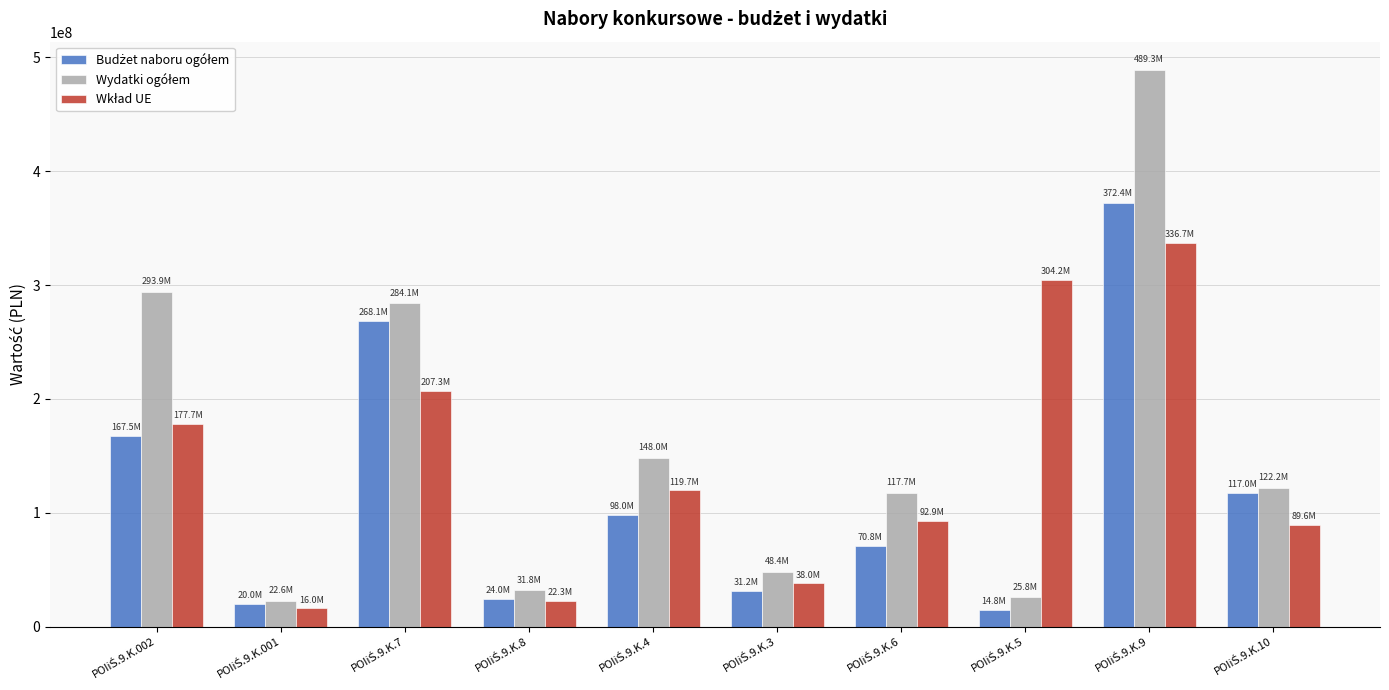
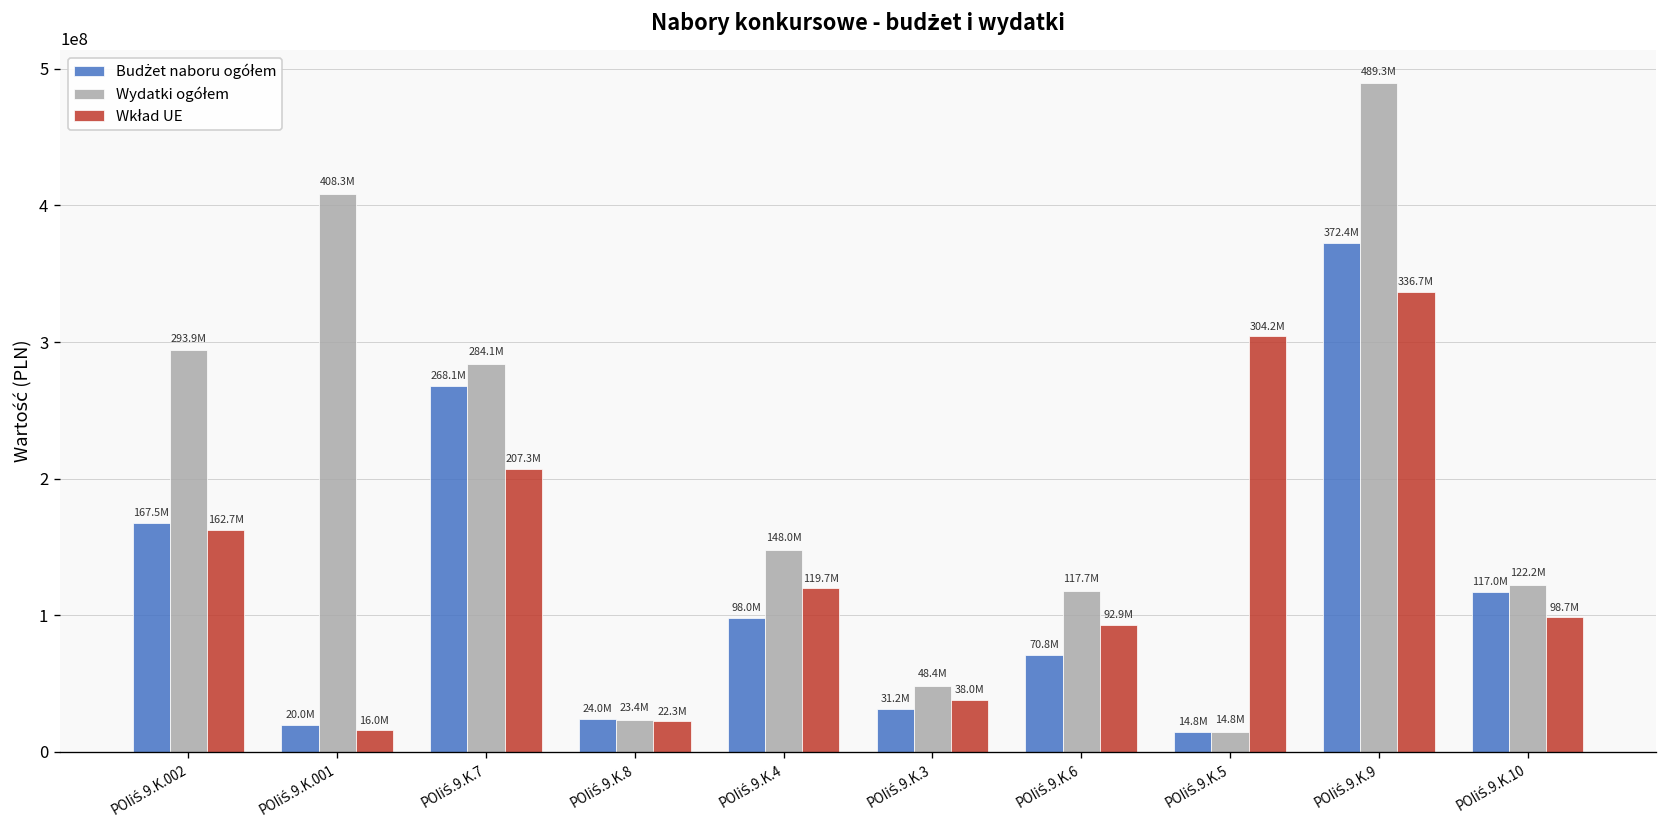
Wkład UE, POIiŚ.9.K.002: 177.7M -> 162.7M
Wydatki ogółem, POIiŚ.9.K.001: 22.6M -> 408.3M
Wydatki ogółem, POIiŚ.9.K.8: 31.8M -> 23.4M
Wydatki ogółem, POIiŚ.9.K.5: 25.8M -> 14.8M
Wkład UE, POIiŚ.9.K.10: 89.6M -> 98.7M
